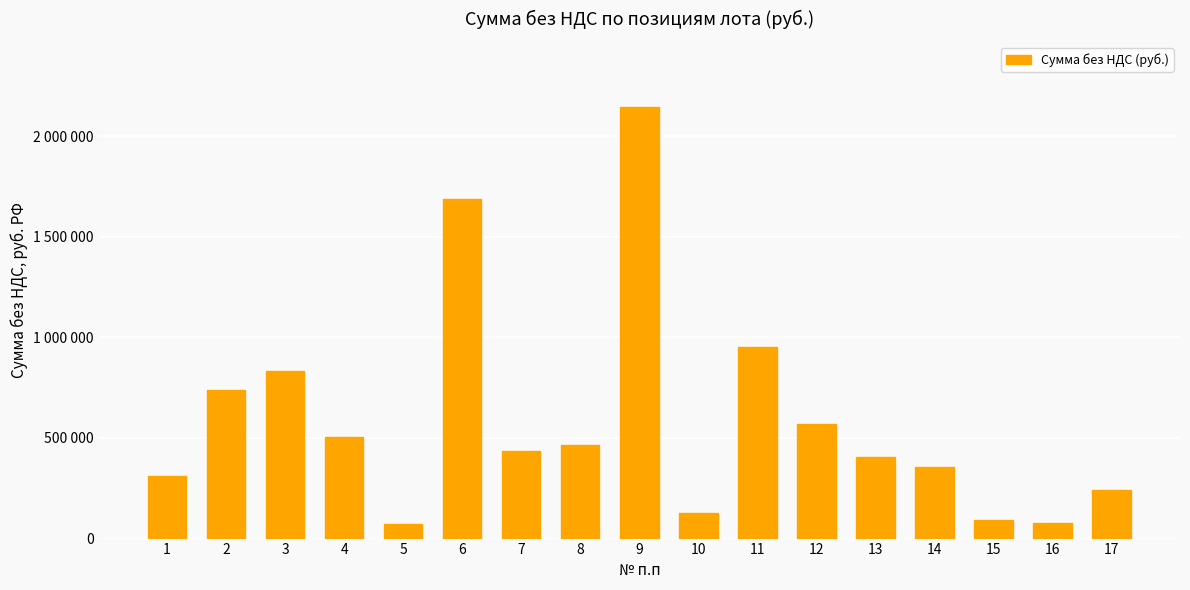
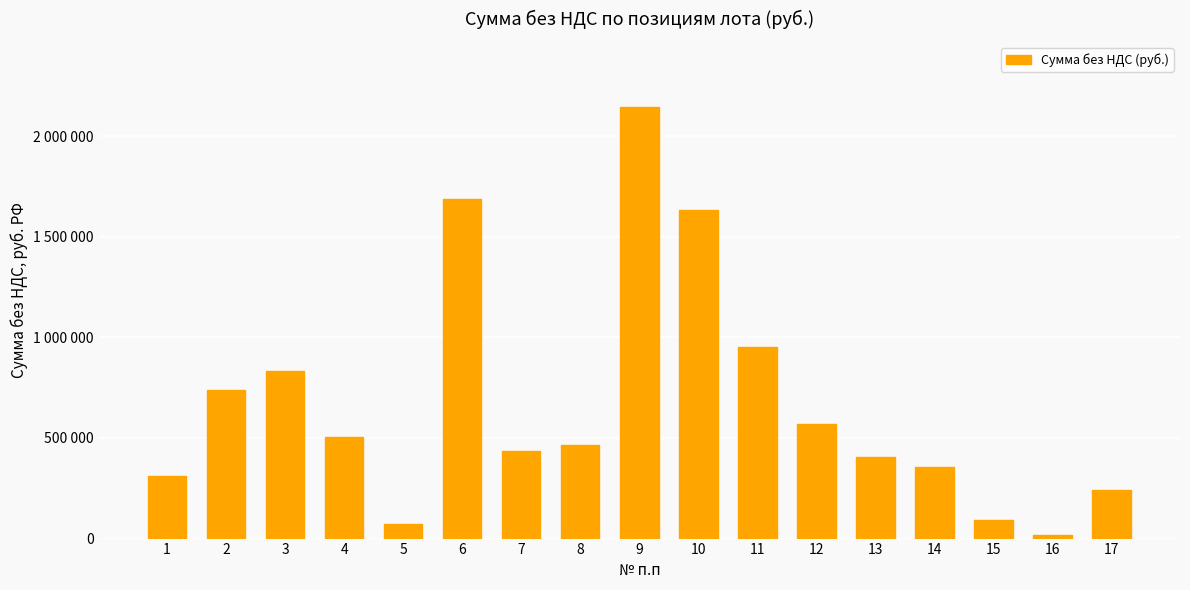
10: 130000 -> 1630000
16: 80000 -> 20000
